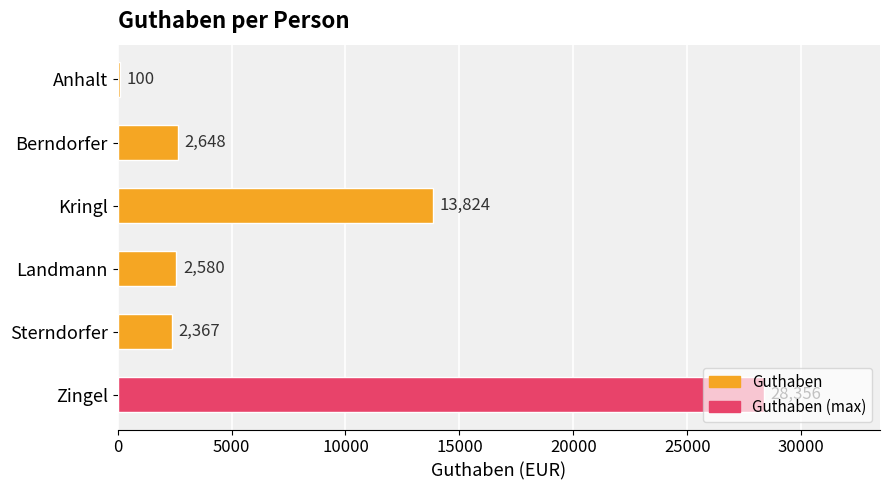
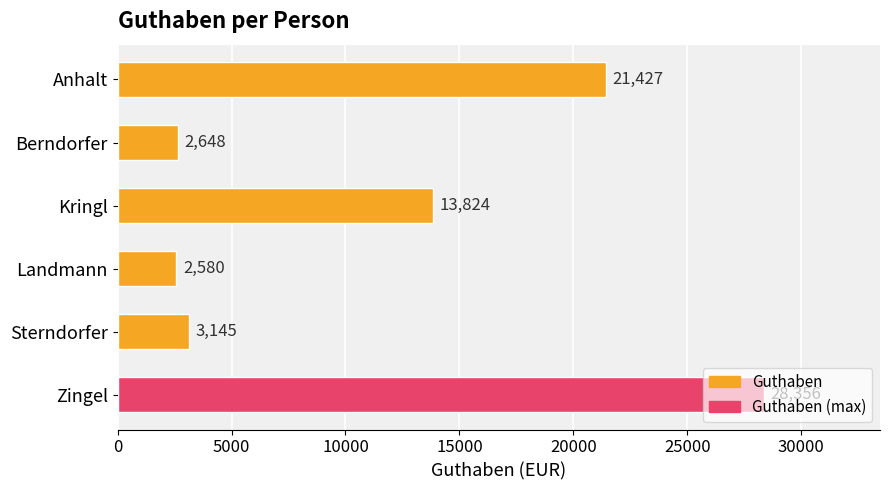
Anhalt: 100 -> 21,427
Sterndorfer: 2,367 -> 3,145
